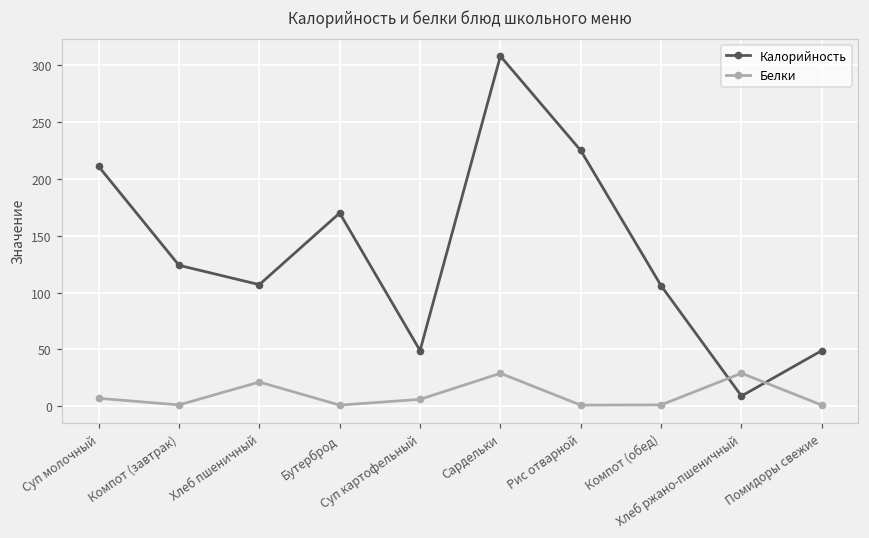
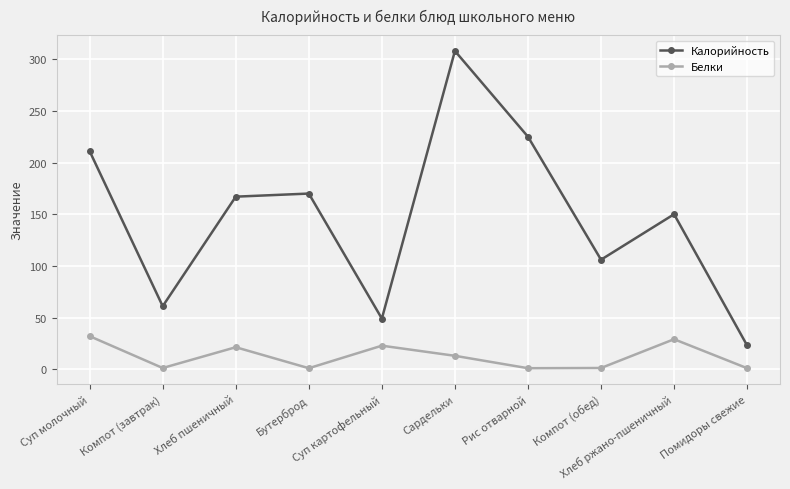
Белки, Суп молочный: 7 -> 32
Калорийность, Компот (завтрак): 124 -> 61
Калорийность, Хлеб пшеничный: 107 -> 167
Белки, Суп картофельный: 6 -> 23
Белки, Сардельки: 29 -> 13
Калорийность, Хлеб ржано-пшеничный: 9 -> 150
Калорийность, Помидоры свежие: 49 -> 23
